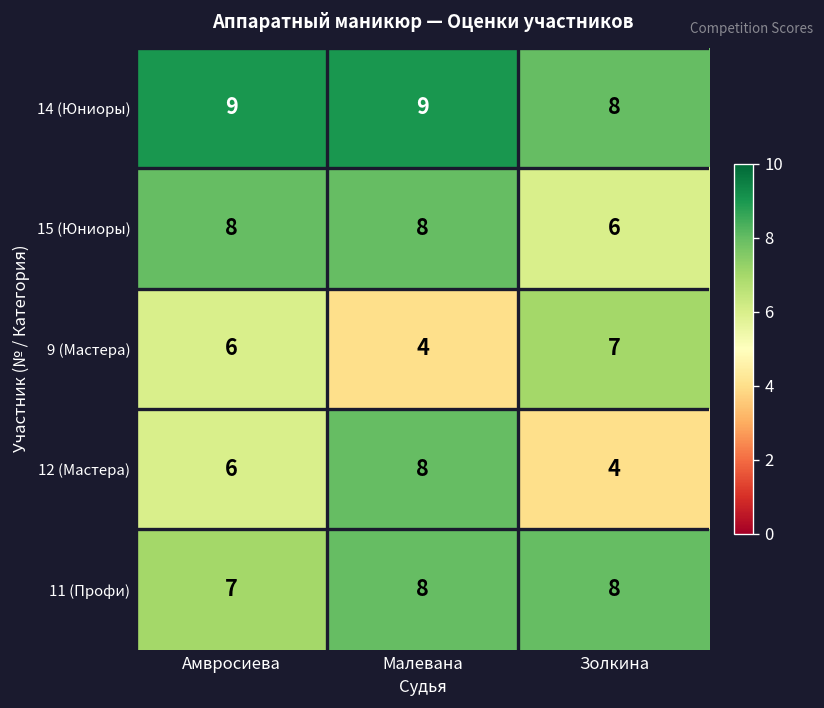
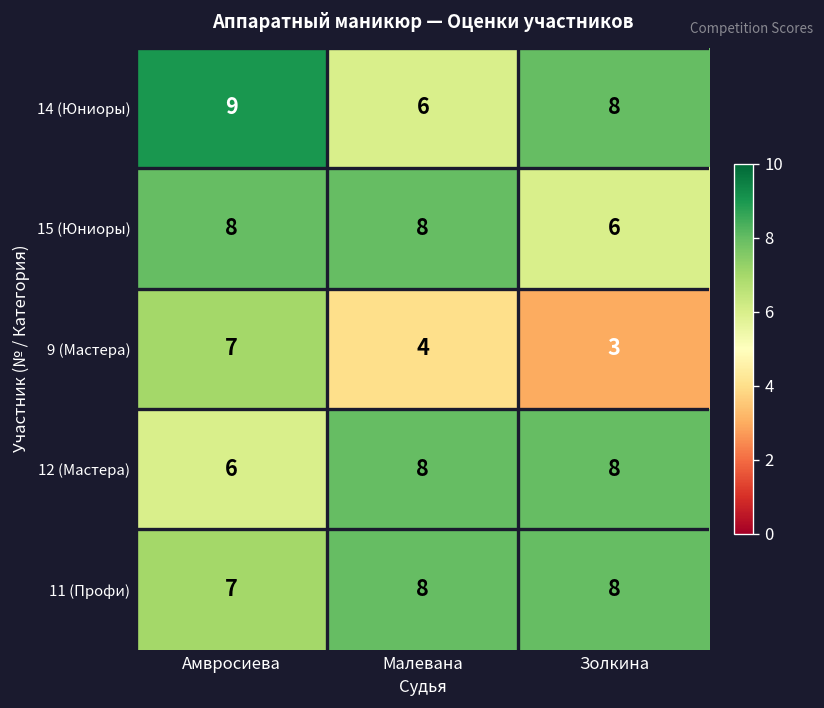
14 (Юниоры), Малевана: 9 -> 6
9 (Мастера), Амвросиева: 6 -> 7
9 (Мастера), Золкина: 7 -> 3
12 (Мастера), Золкина: 4 -> 8
